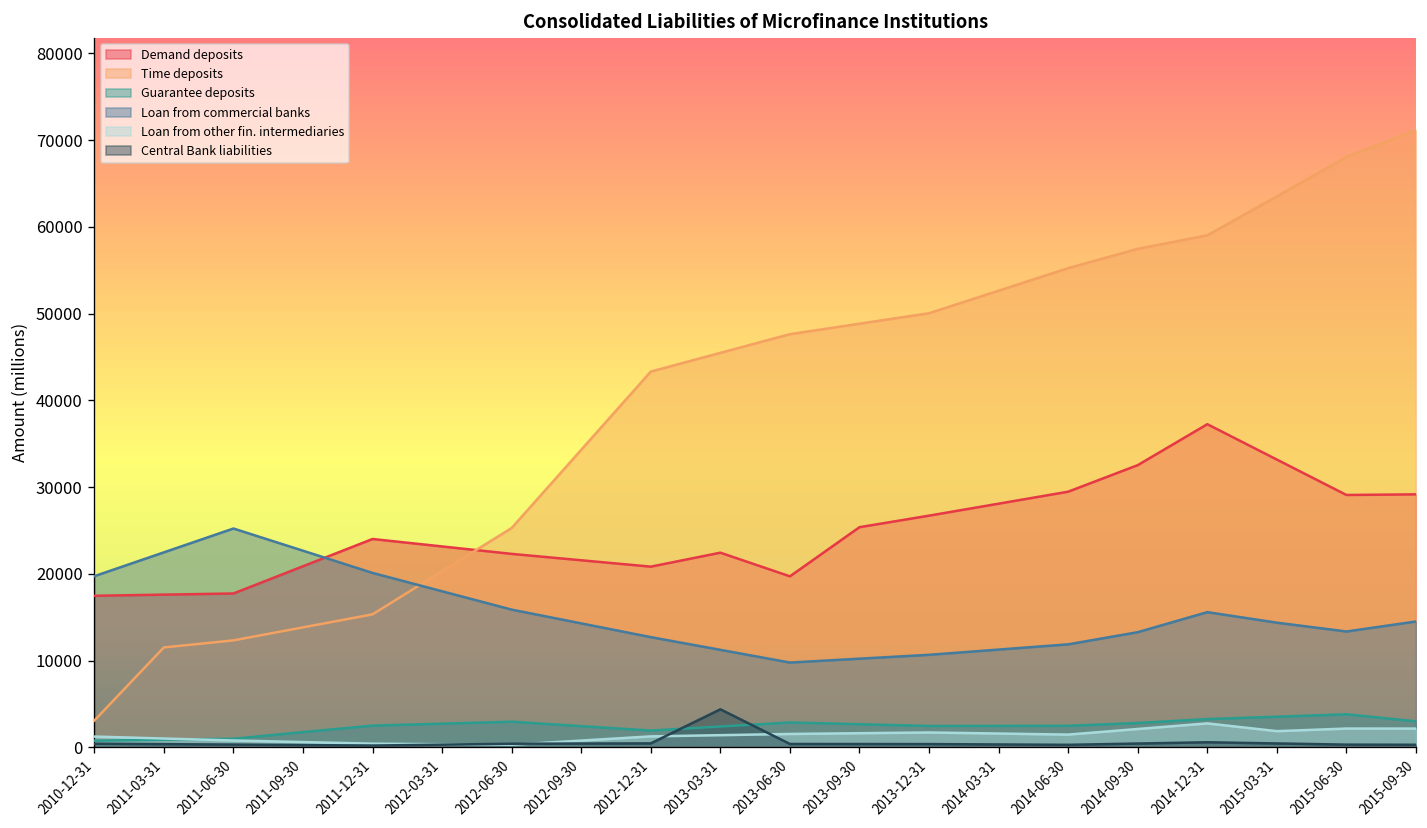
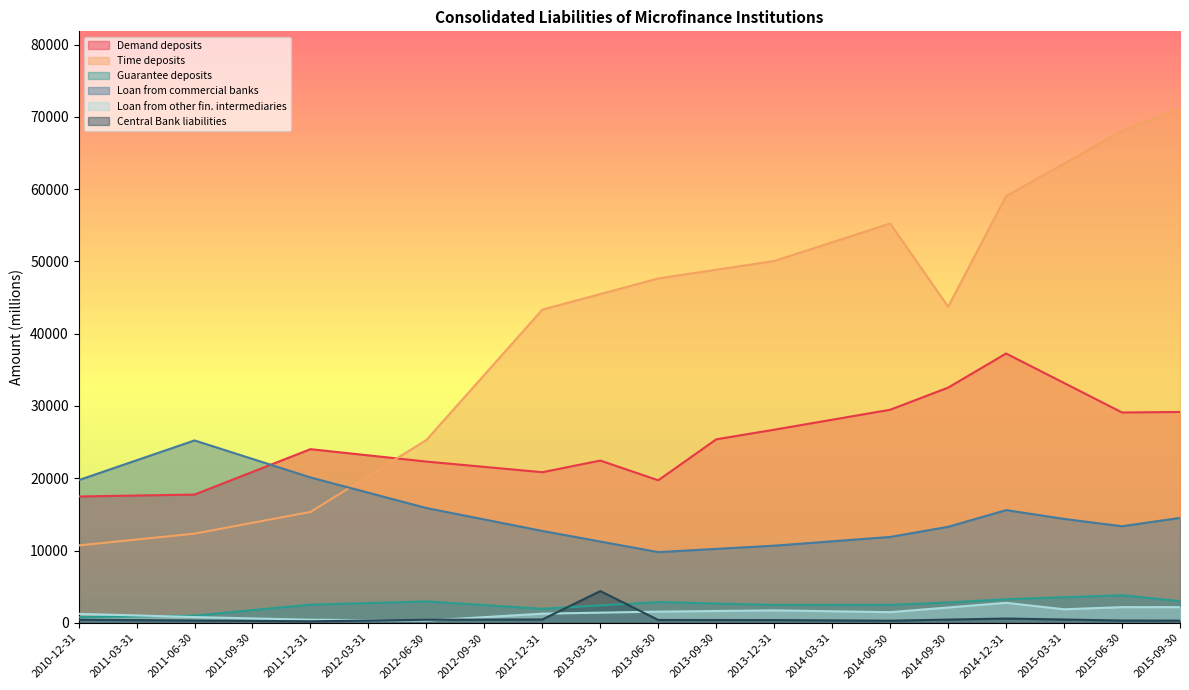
Time deposits, 2010-12-31: 3000 -> 11000
Time deposits, 2014-09-30: 57000 -> 44000
